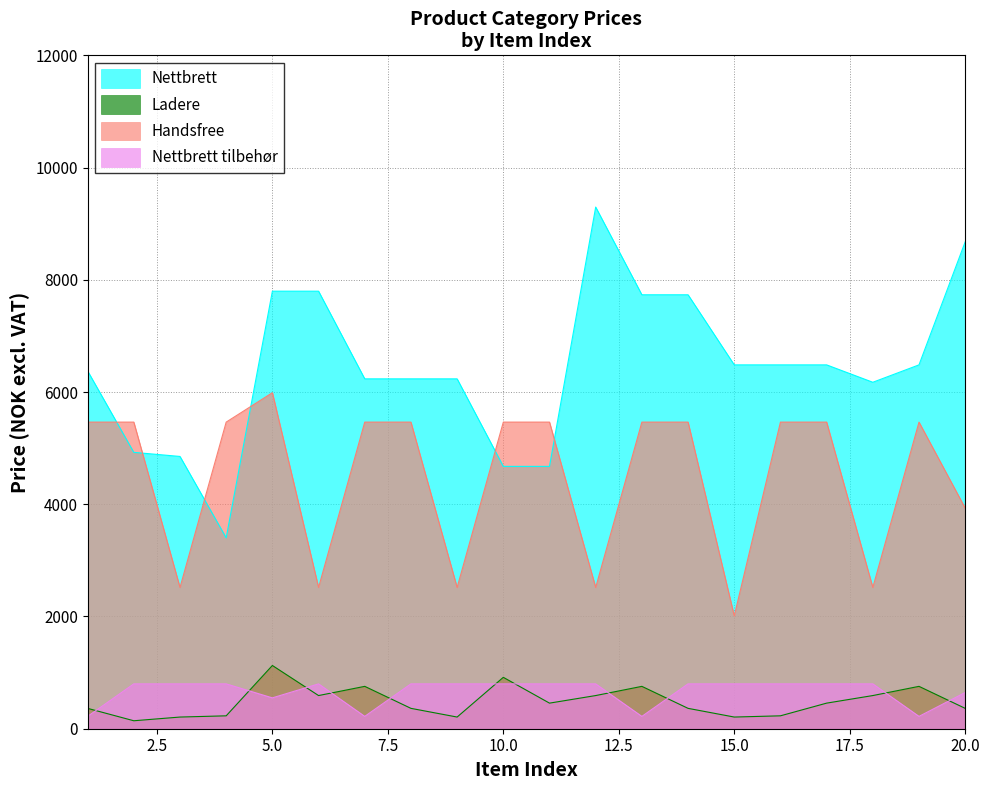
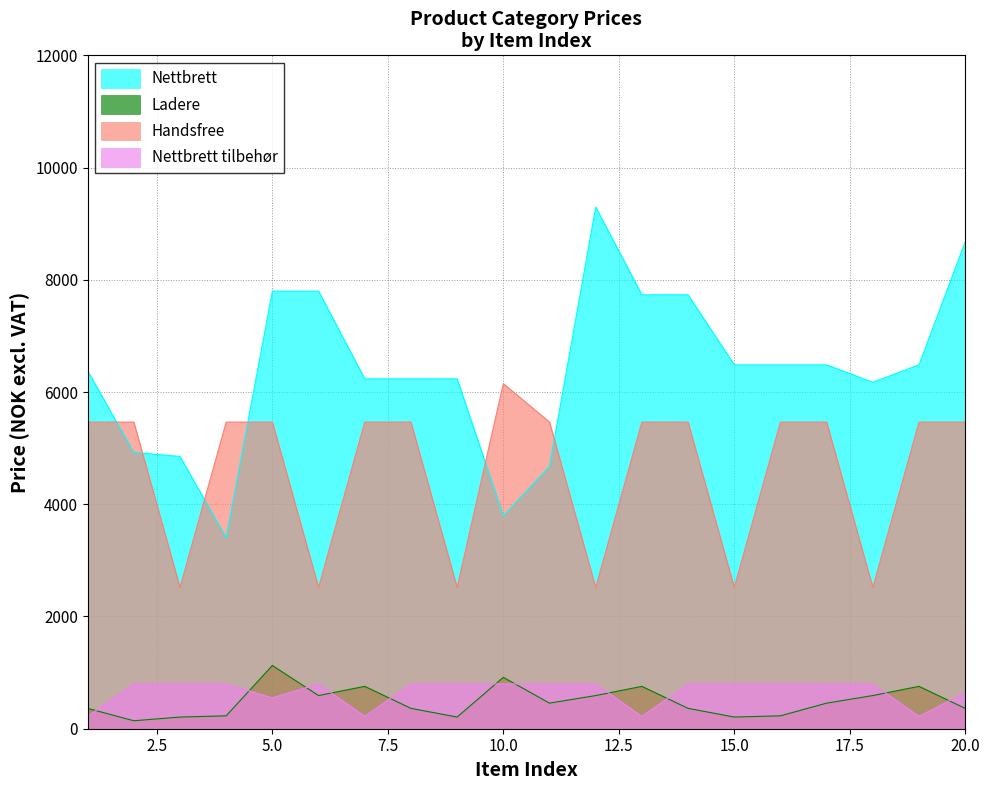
Handsfree, 5.0: 6000 -> 5500
Nettbrett, 10.0: 4700 -> 3800
Handsfree, 10.0: 5500 -> 6200
Handsfree, 15.0: 2000 -> 2500
Handsfree, 20.0: 3900 -> 5500
